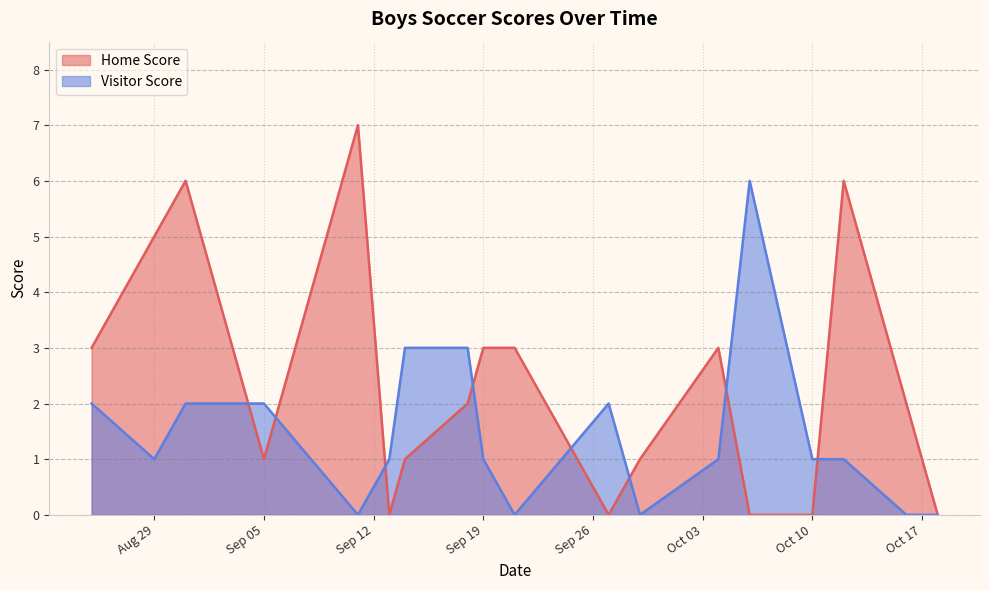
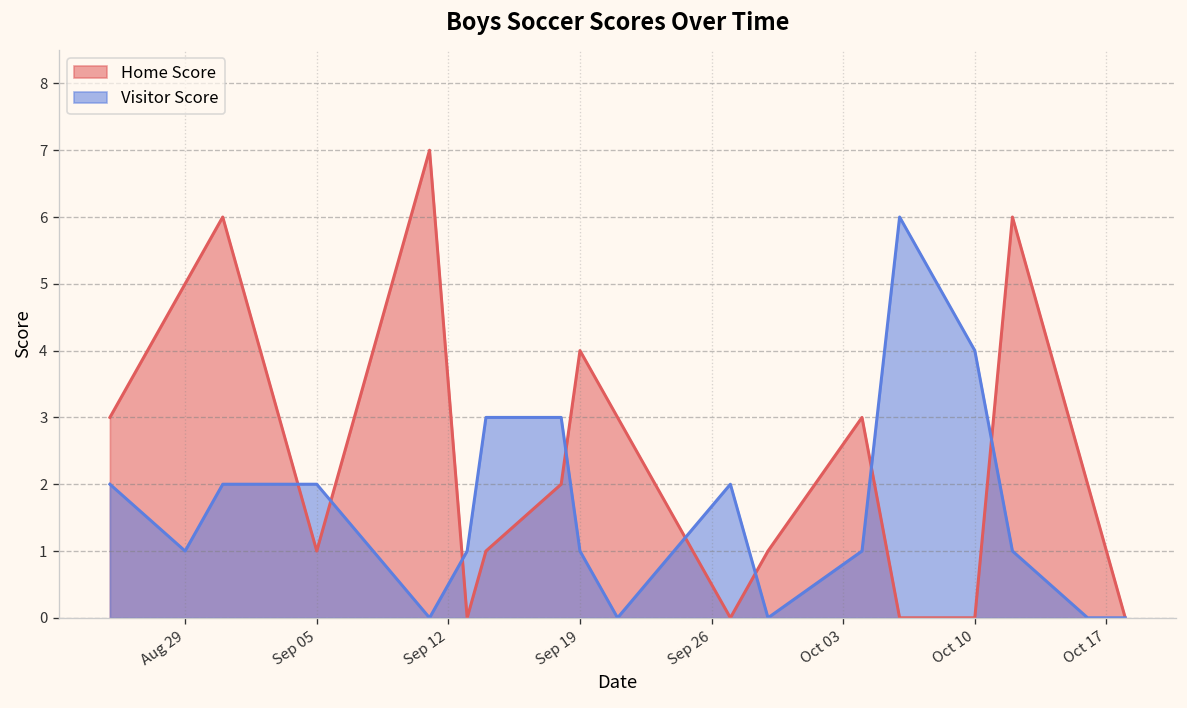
Home Score, Sep 19: 3 -> 4
Visitor Score, Oct 10: 1 -> 4
